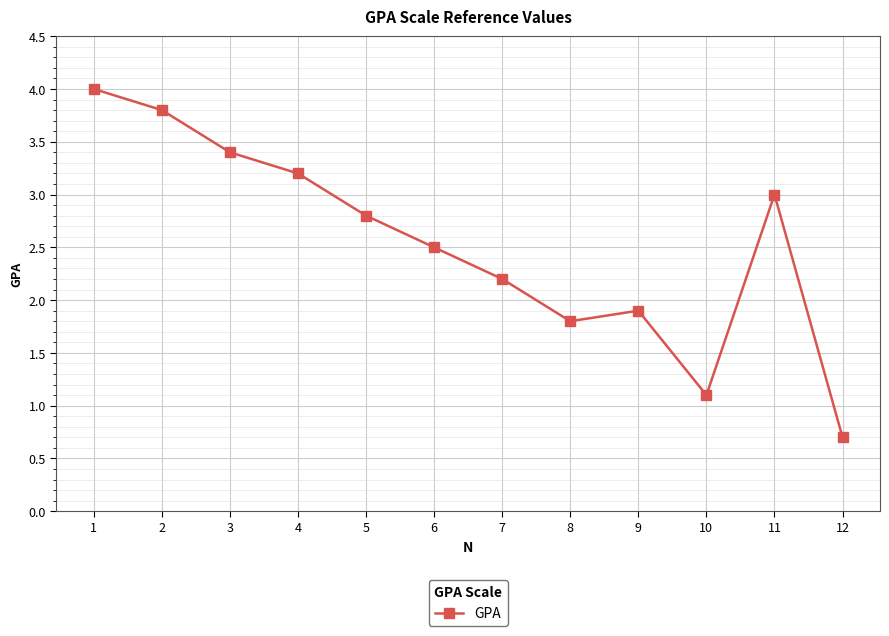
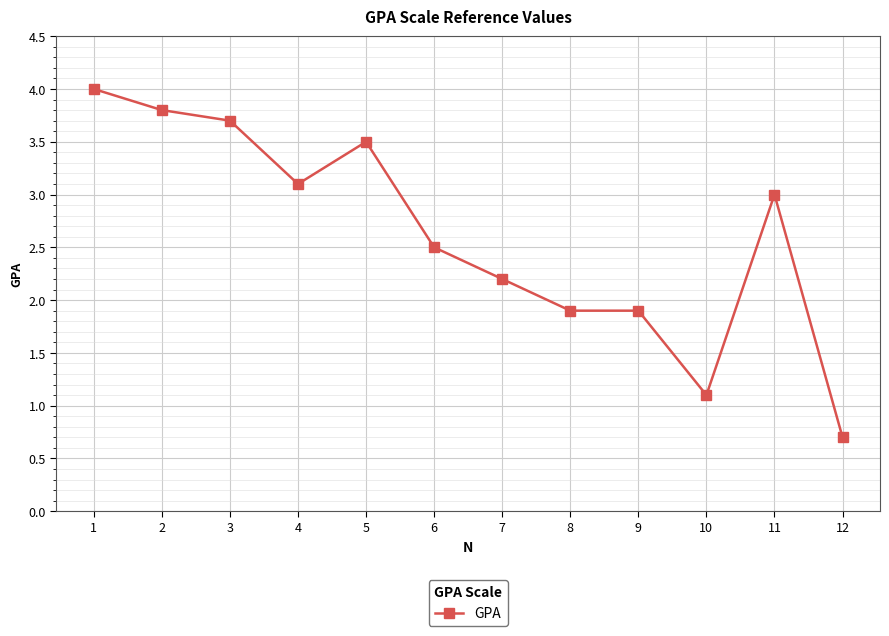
3: 3.4 -> 3.7
4: 3.2 -> 3.1
5: 2.8 -> 3.5
8: 1.8 -> 1.9
